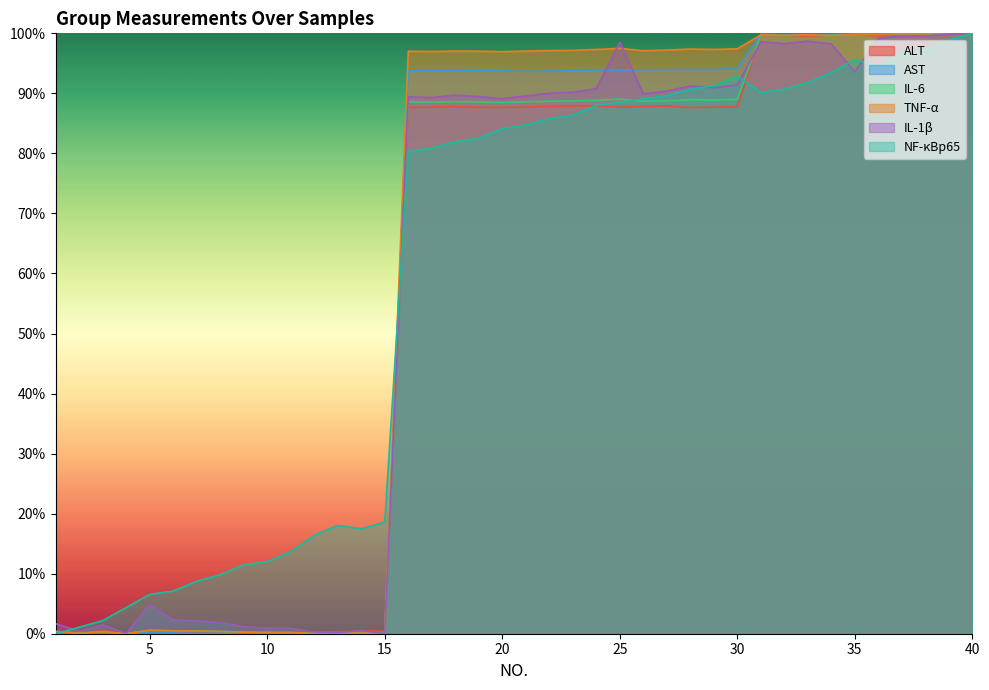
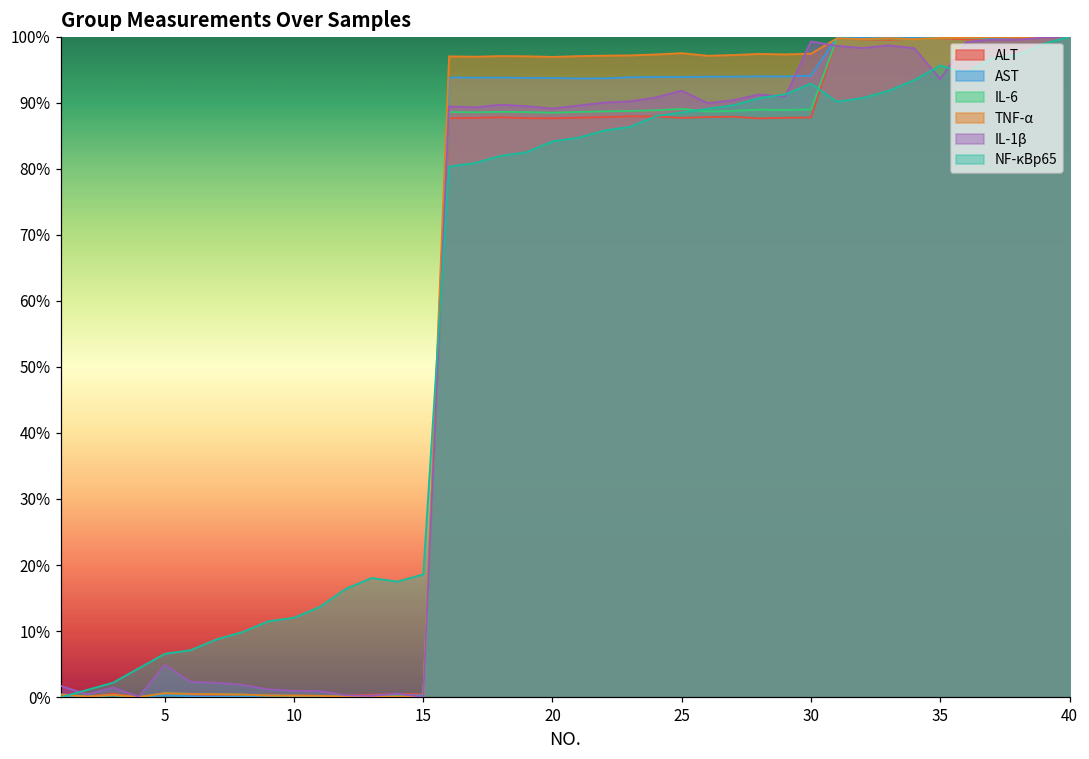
IL-1β, 25: 99% -> 92%
IL-1β, 30: 91% -> 99%
